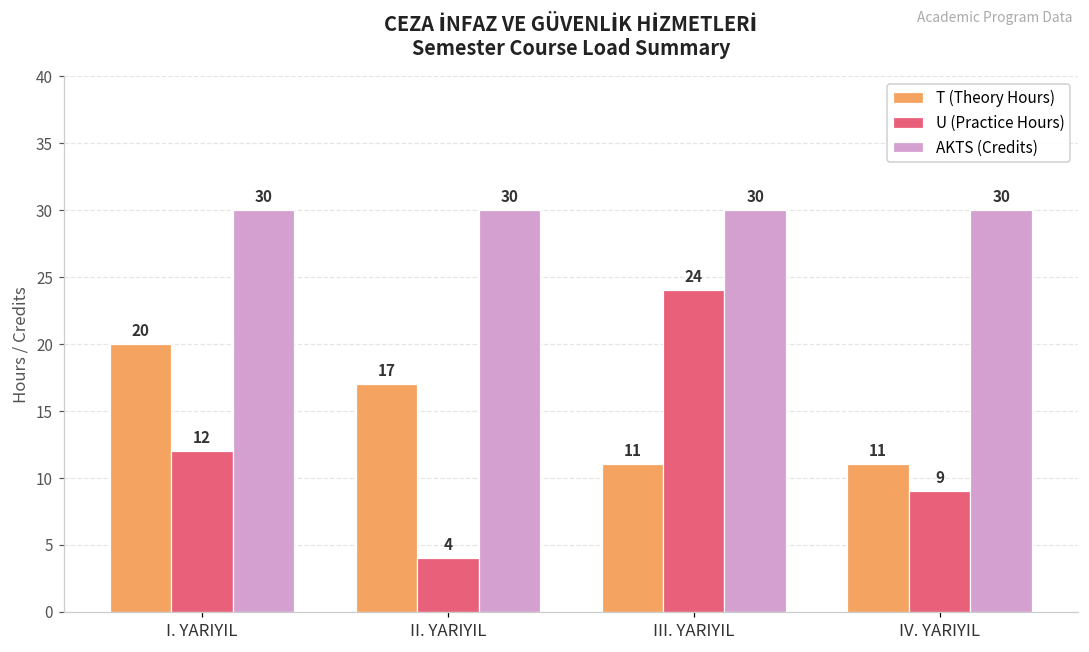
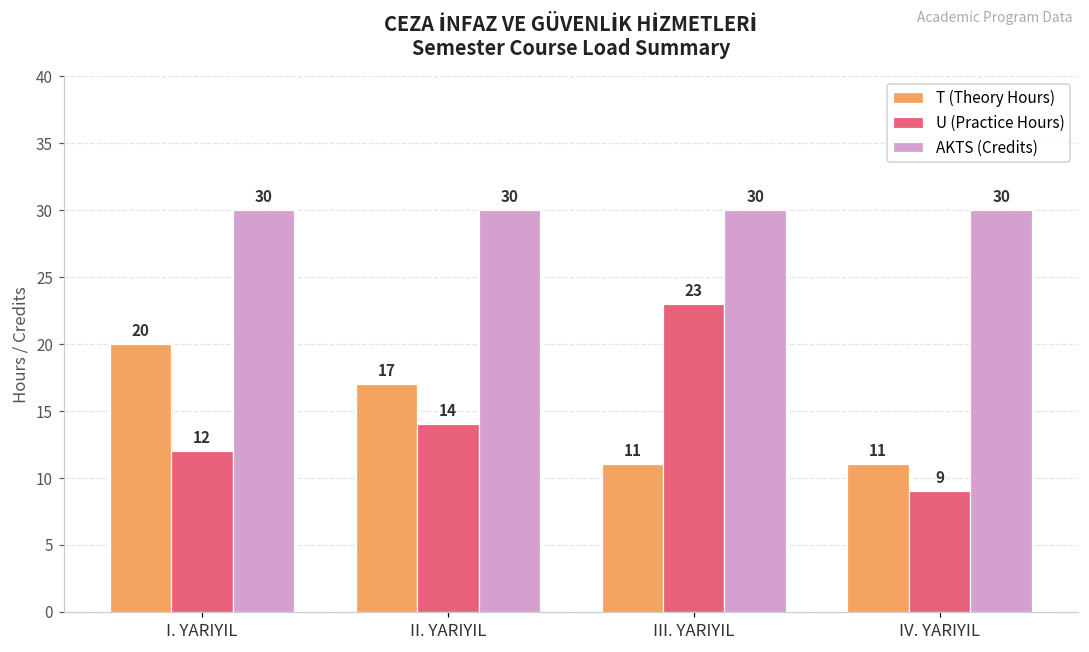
U (Practice Hours), II. YARIYIL: 4 -> 14
U (Practice Hours), III. YARIYIL: 24 -> 23
